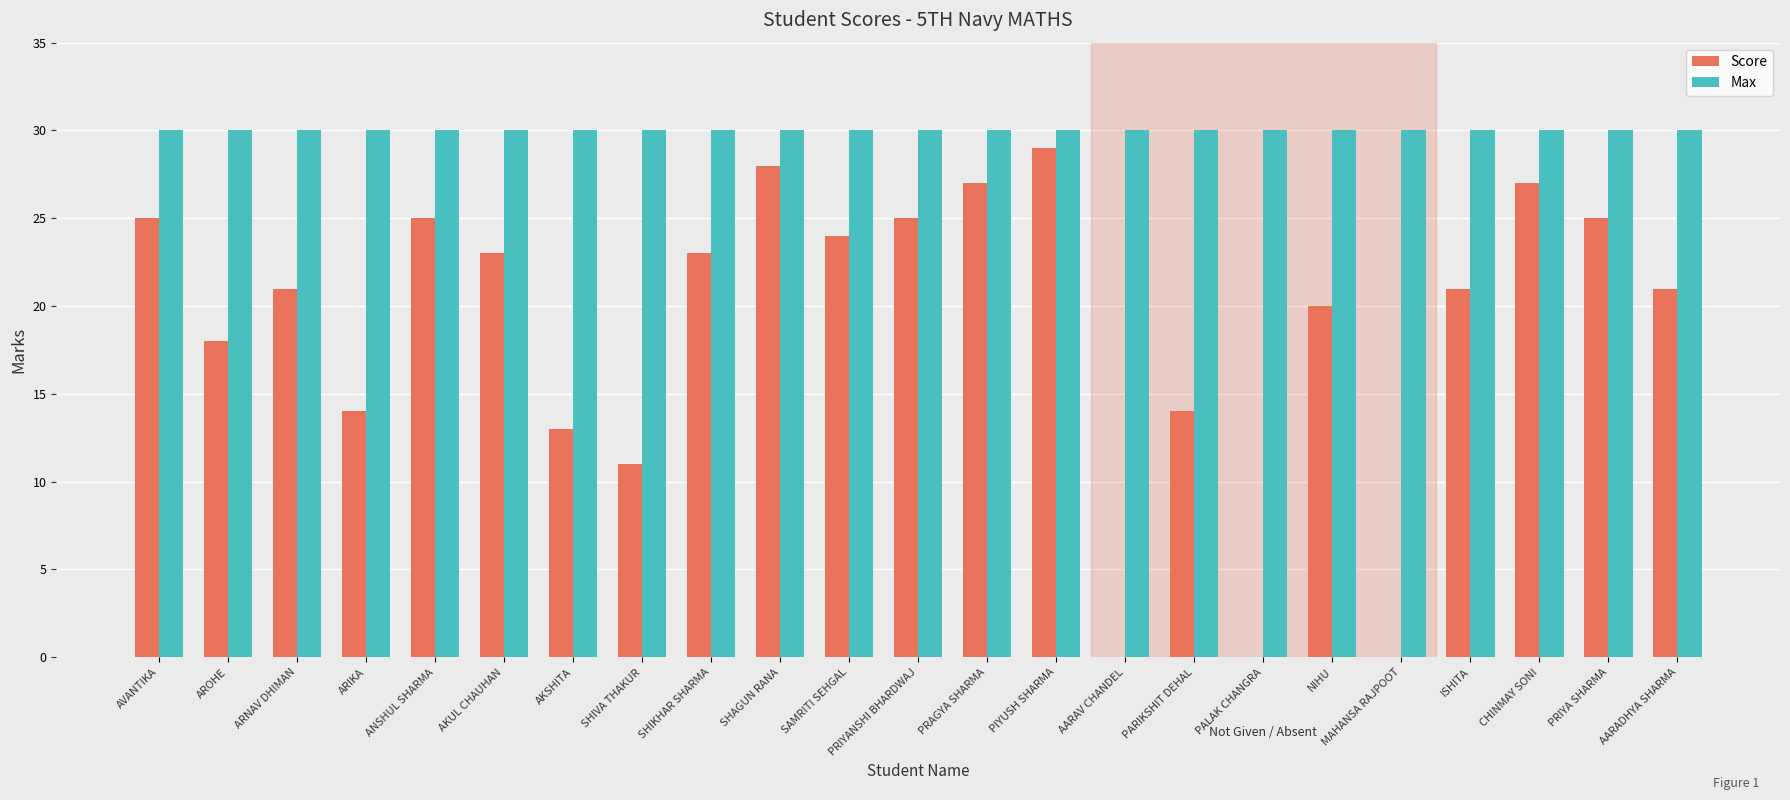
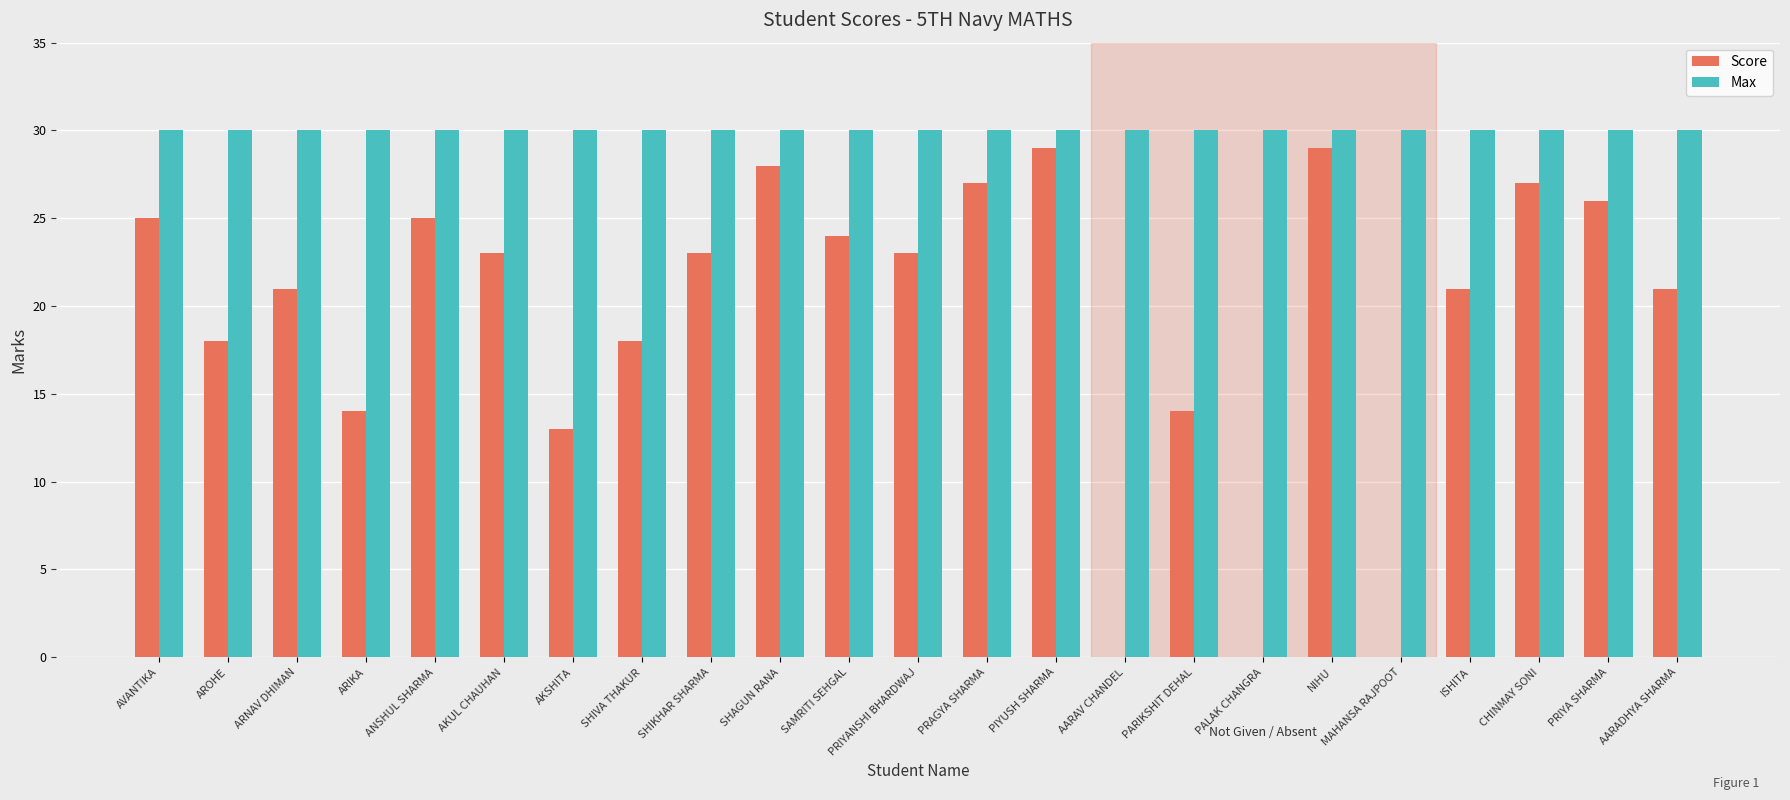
Score, SHIVA THAKUR: 11 -> 18
Score, PRIYANSHI BHARDWAJ: 25 -> 23
Score, NIHU: 20 -> 29
Score, PRIYA SHARMA: 25 -> 26
